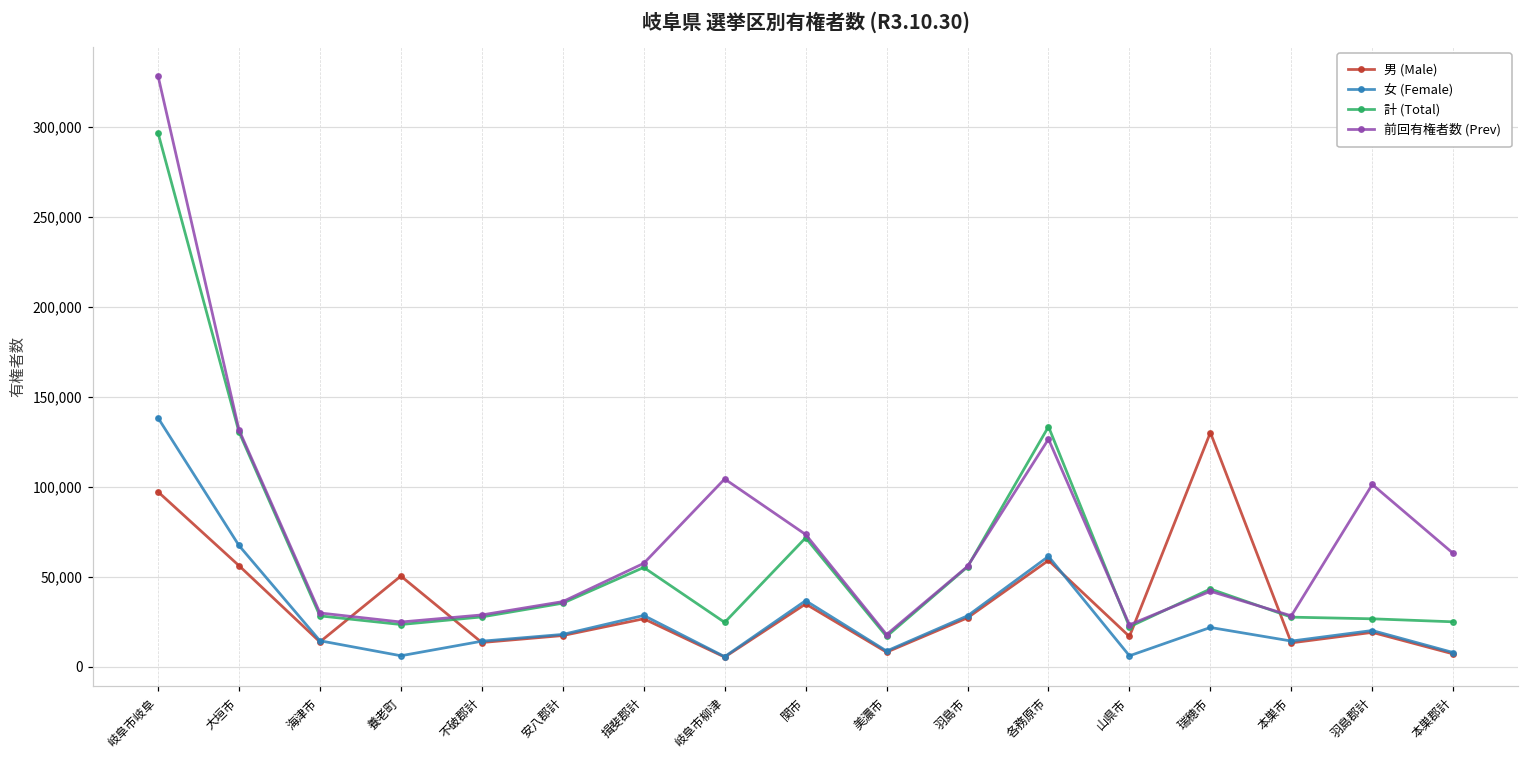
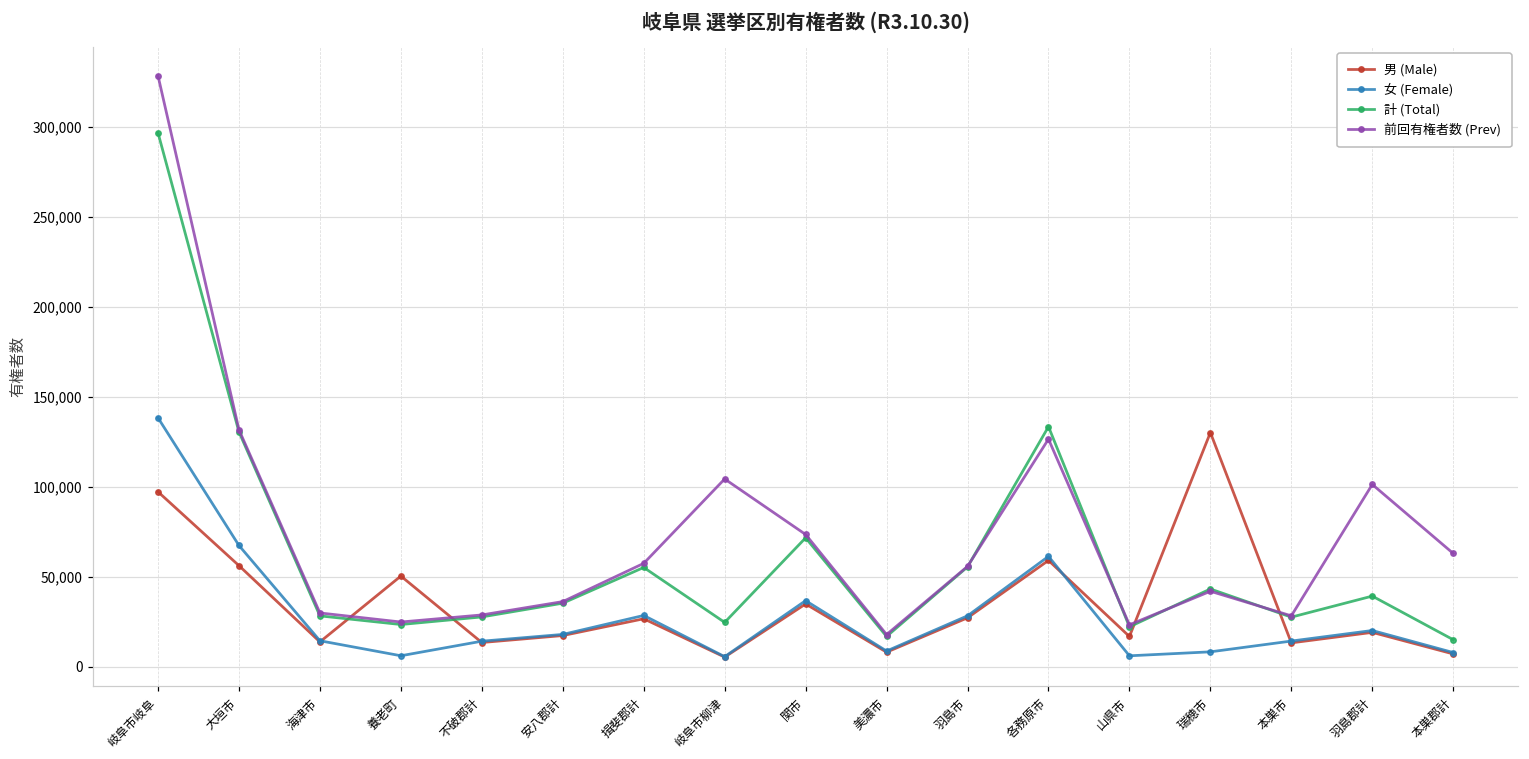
女 (Female), 瑞穂市: 22,000 -> 8,000
計 (Total), 羽島郡計: 27,000 -> 39,000
計 (Total), 本巣郡計: 25,000 -> 15,000
